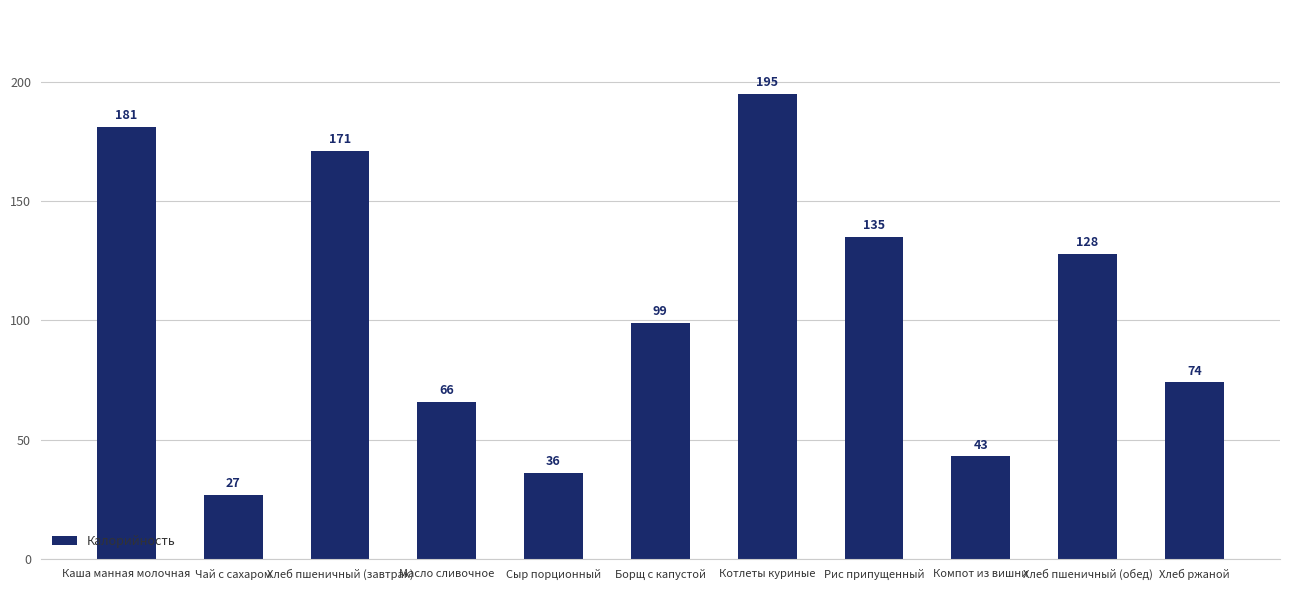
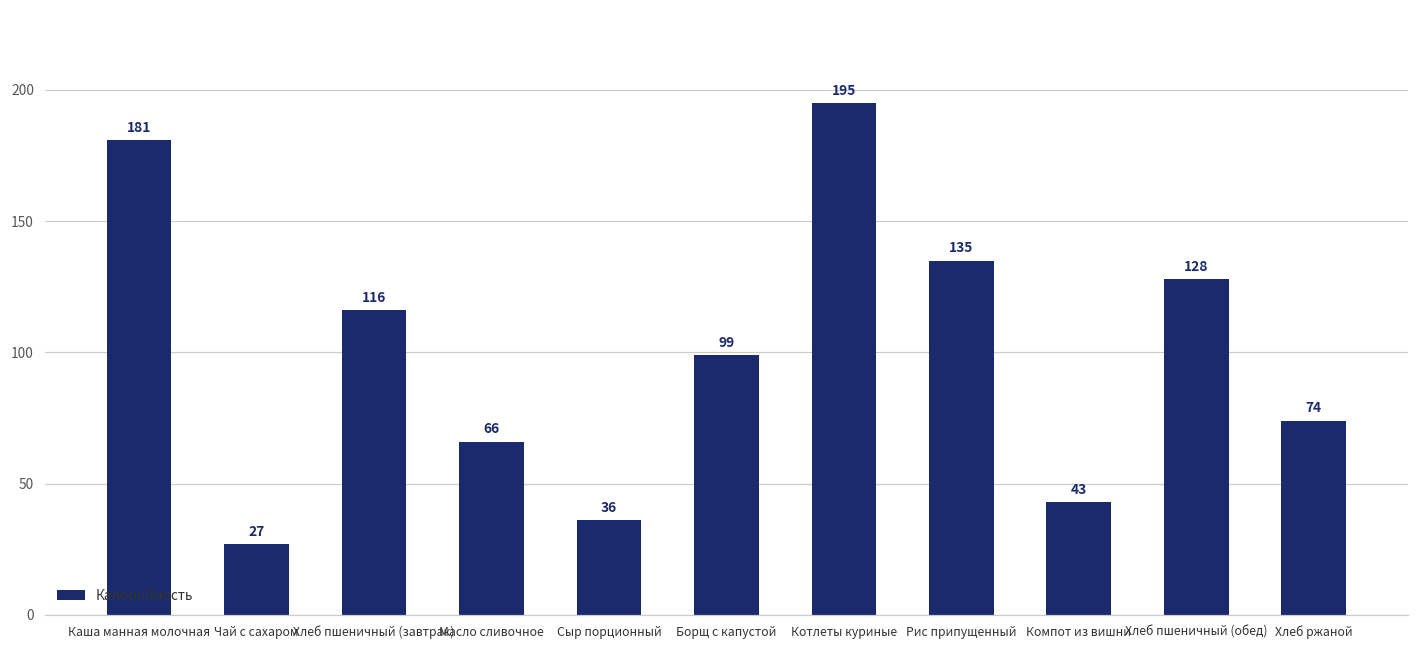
Хлеб пшеничный (завтрак): 171 -> 116
